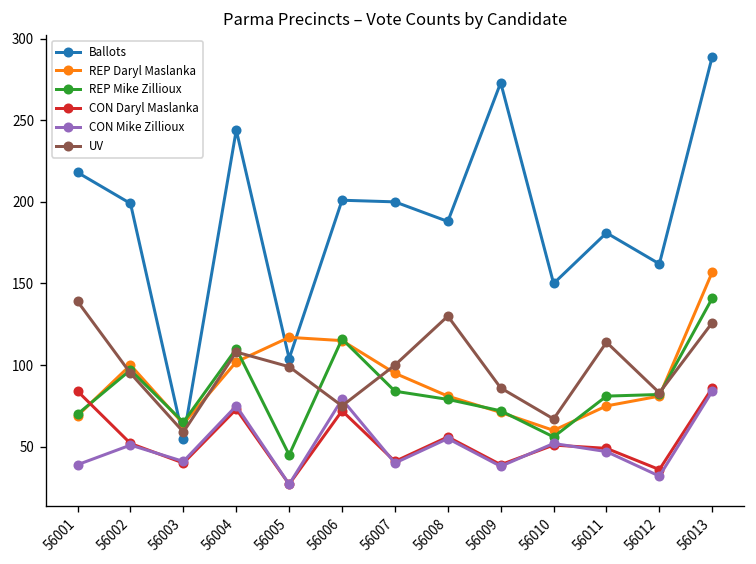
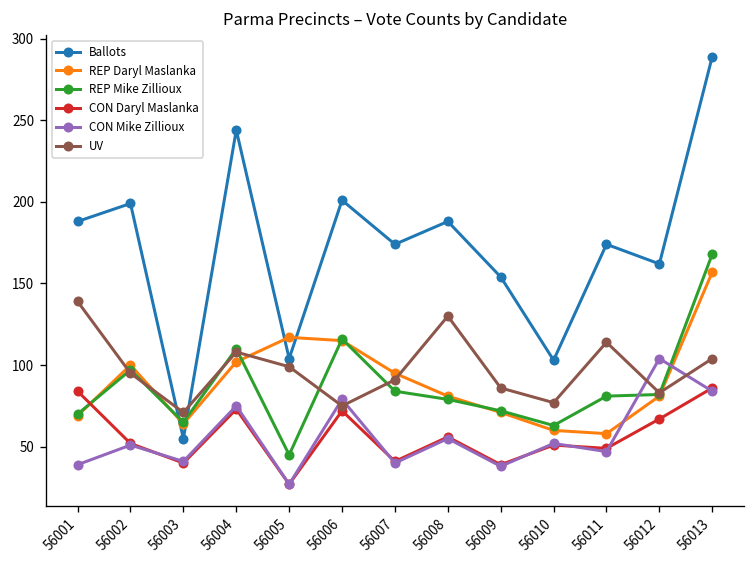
Ballots, 56001: 218 -> 188
UV, 56003: 59 -> 71
Ballots, 56007: 200 -> 174
UV, 56007: 100 -> 91
Ballots, 56009: 273 -> 154
Ballots, 56010: 150 -> 103
REP Mike Zillioux, 56010: 56 -> 63
UV, 56010: 67 -> 77
Ballots, 56011: 181 -> 174
REP Daryl Maslanka, 56011: 75 -> 58
CON Daryl Maslanka, 56012: 36 -> 67
CON Mike Zillioux, 56012: 32 -> 104
REP Mike Zillioux, 56013: 141 -> 168
UV, 56013: 126 -> 104
